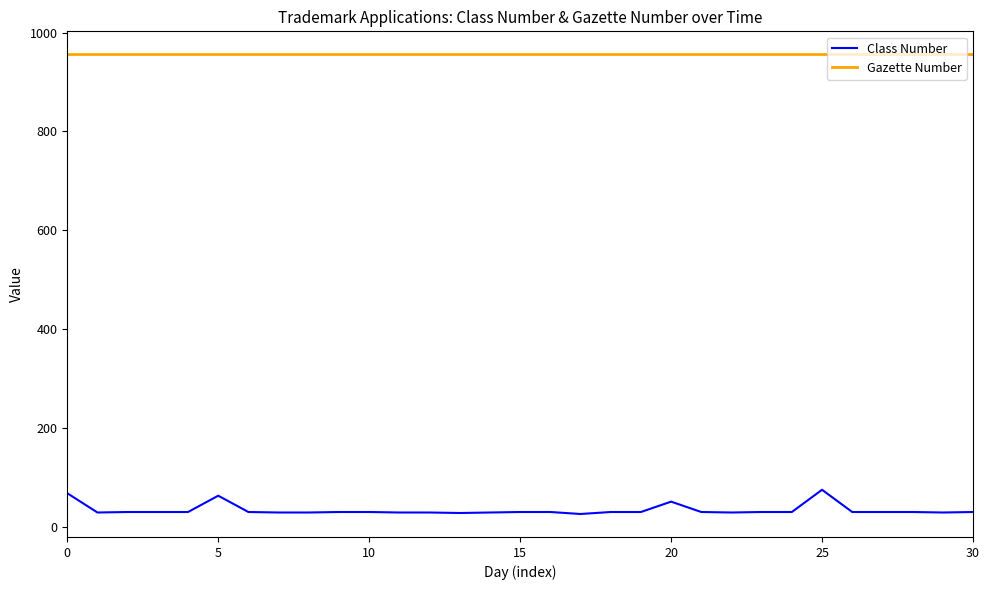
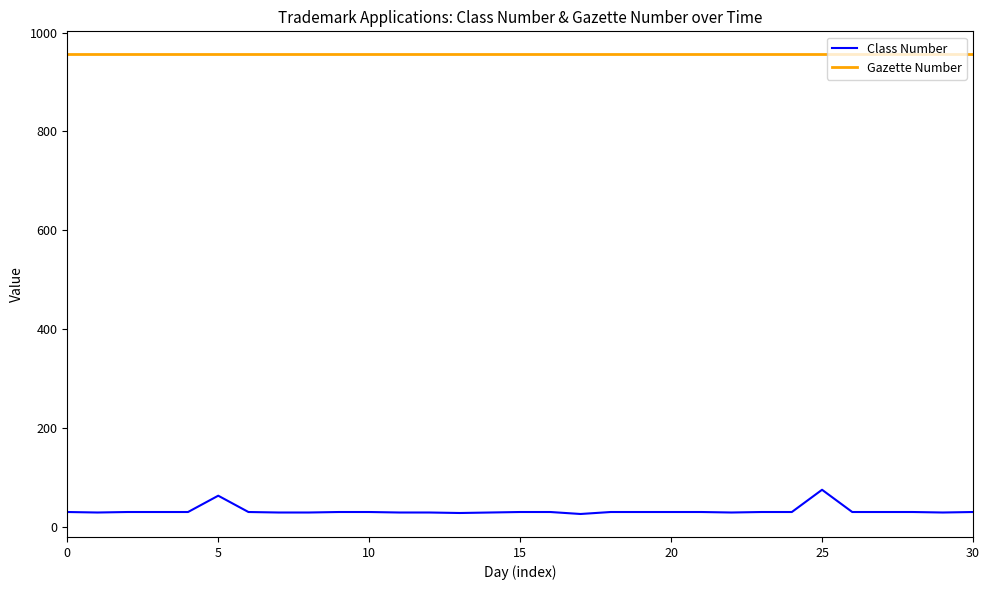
Class Number, 0: 70 -> 30
Class Number, 20: 50 -> 30
